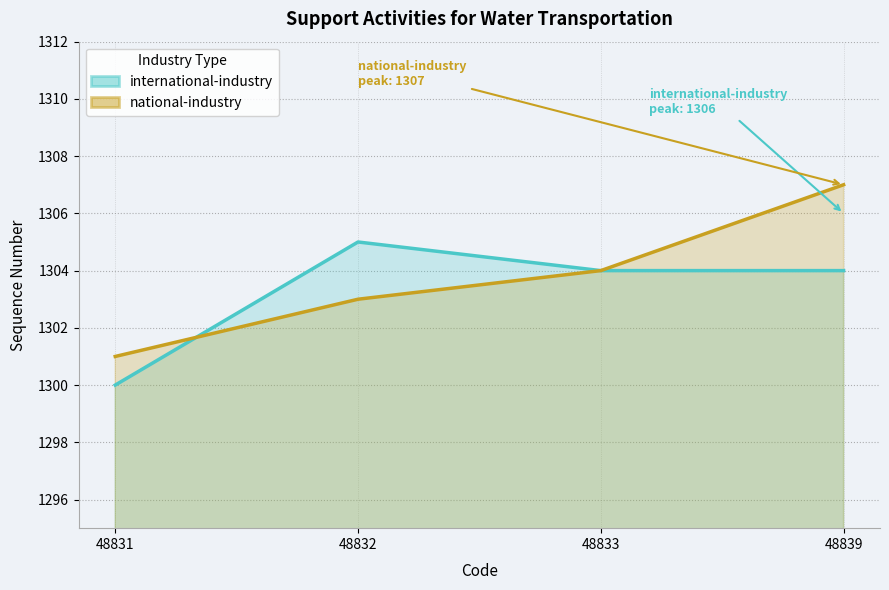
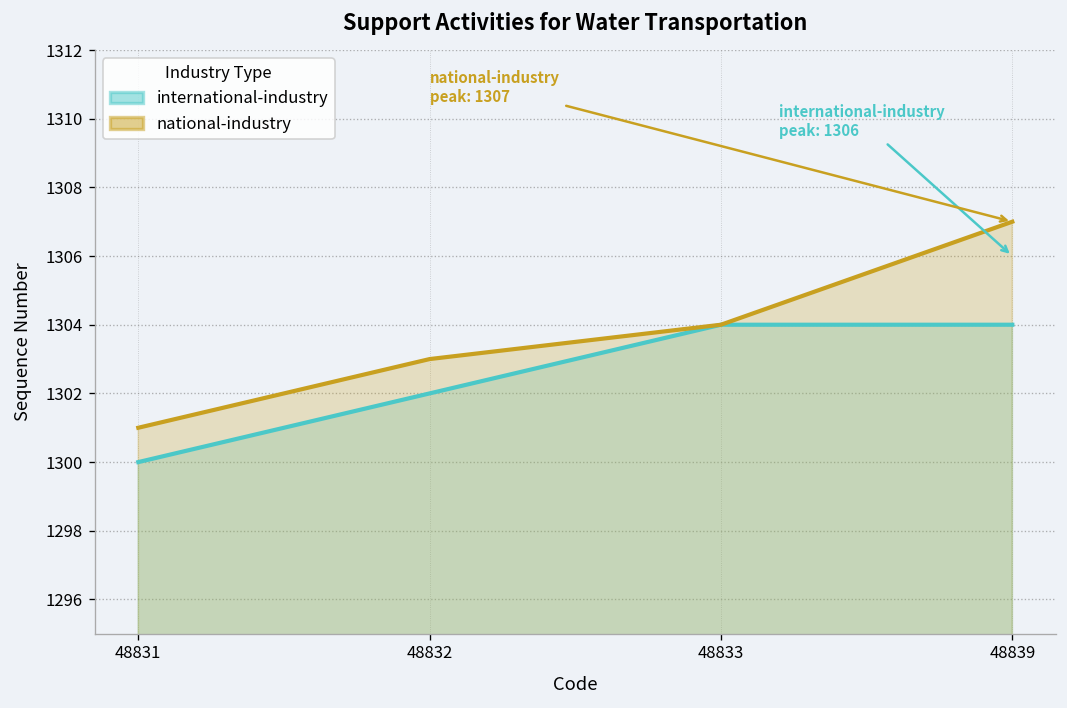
international-industry, 48832: 1305 -> 1302
